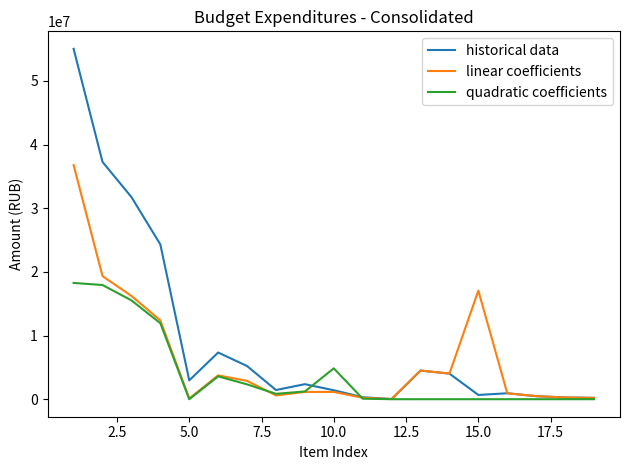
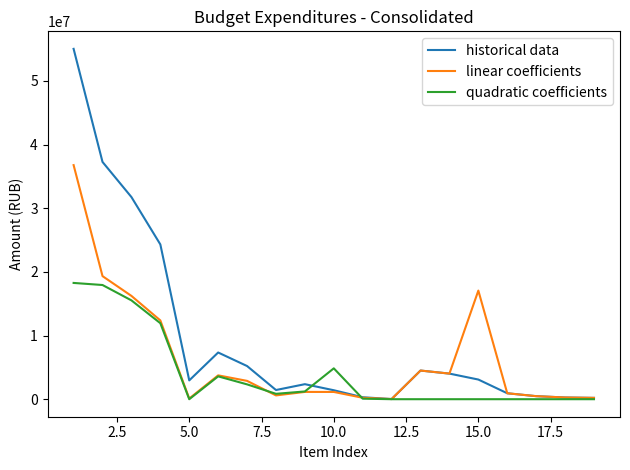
historical data, 15.0: 1000000 -> 3000000
